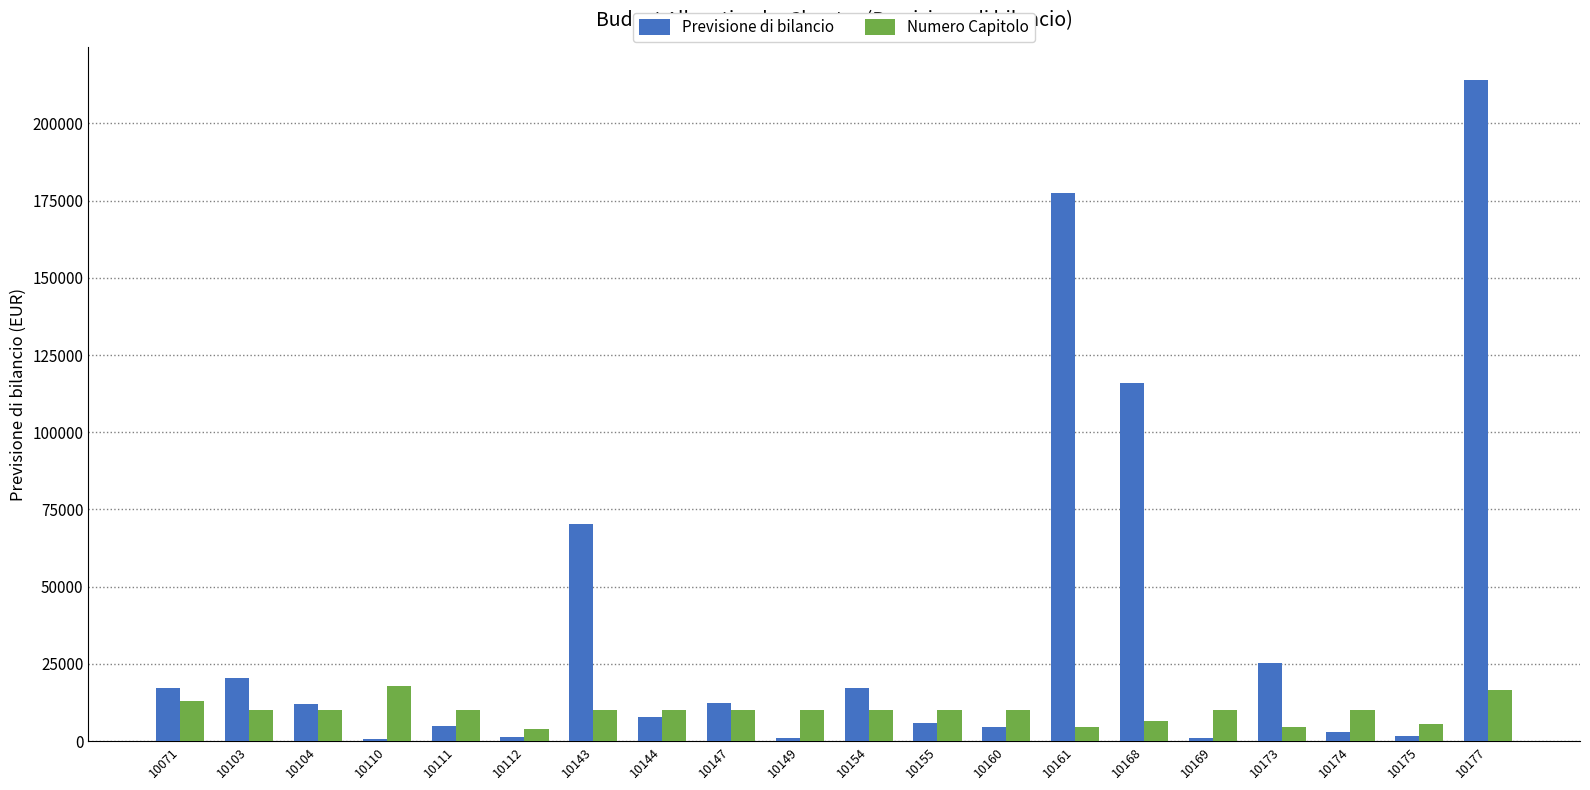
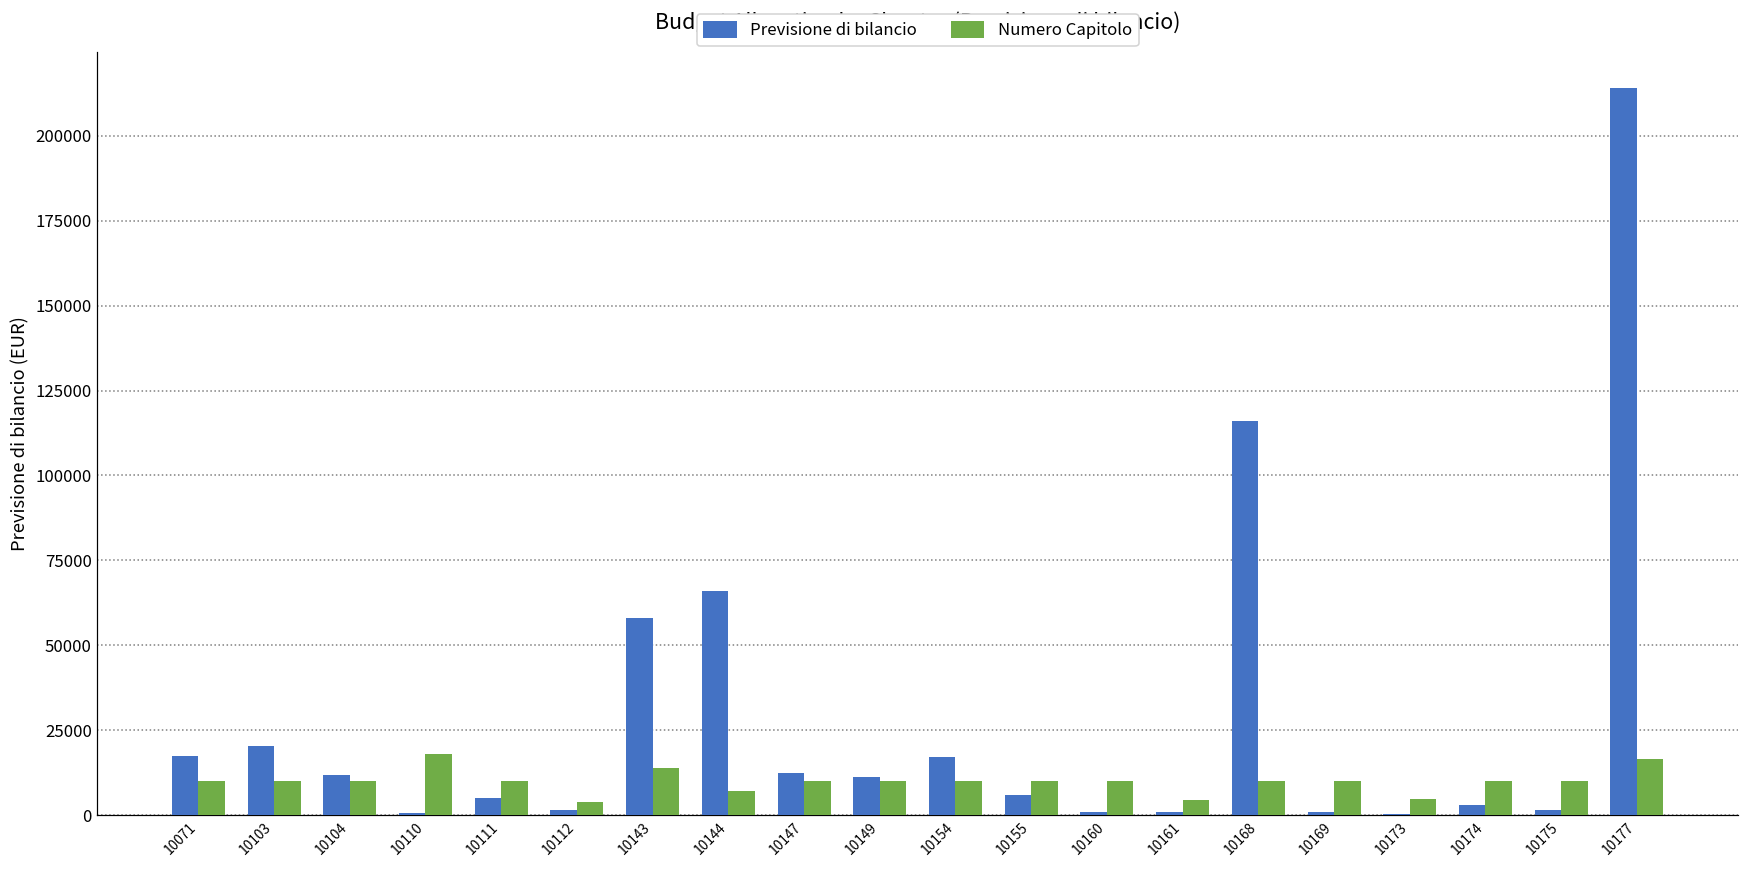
Numero Capitolo, 10071: 13000 -> 10000
Previsione di bilancio, 10143: 70000 -> 58000
Numero Capitolo, 10143: 10000 -> 14000
Previsione di bilancio, 10144: 8000 -> 66000
Numero Capitolo, 10144: 10000 -> 7000
Previsione di bilancio, 10149: 1000 -> 11000
Previsione di bilancio, 10160: 5000 -> 1000
Previsione di bilancio, 10161: 178000 -> 1000
Numero Capitolo, 10168: 6000 -> 10000
Previsione di bilancio, 10173: 25000 -> 1000
Numero Capitolo, 10175: 6000 -> 10000
